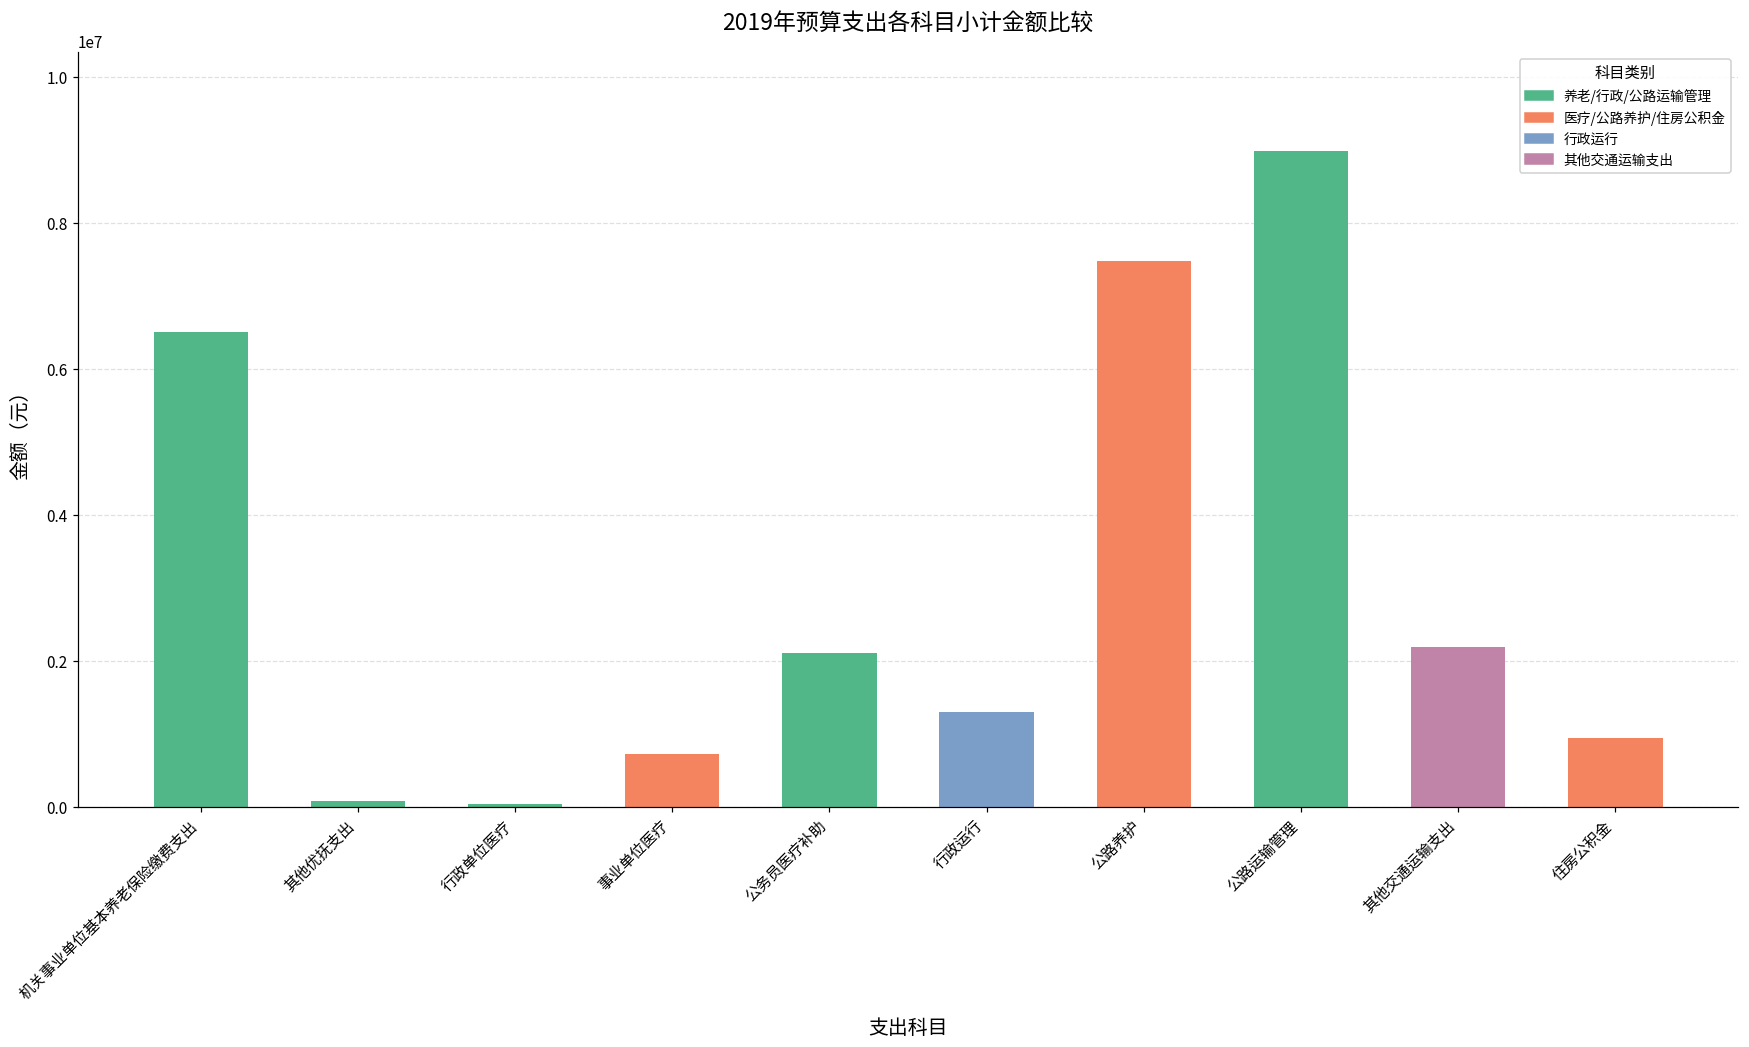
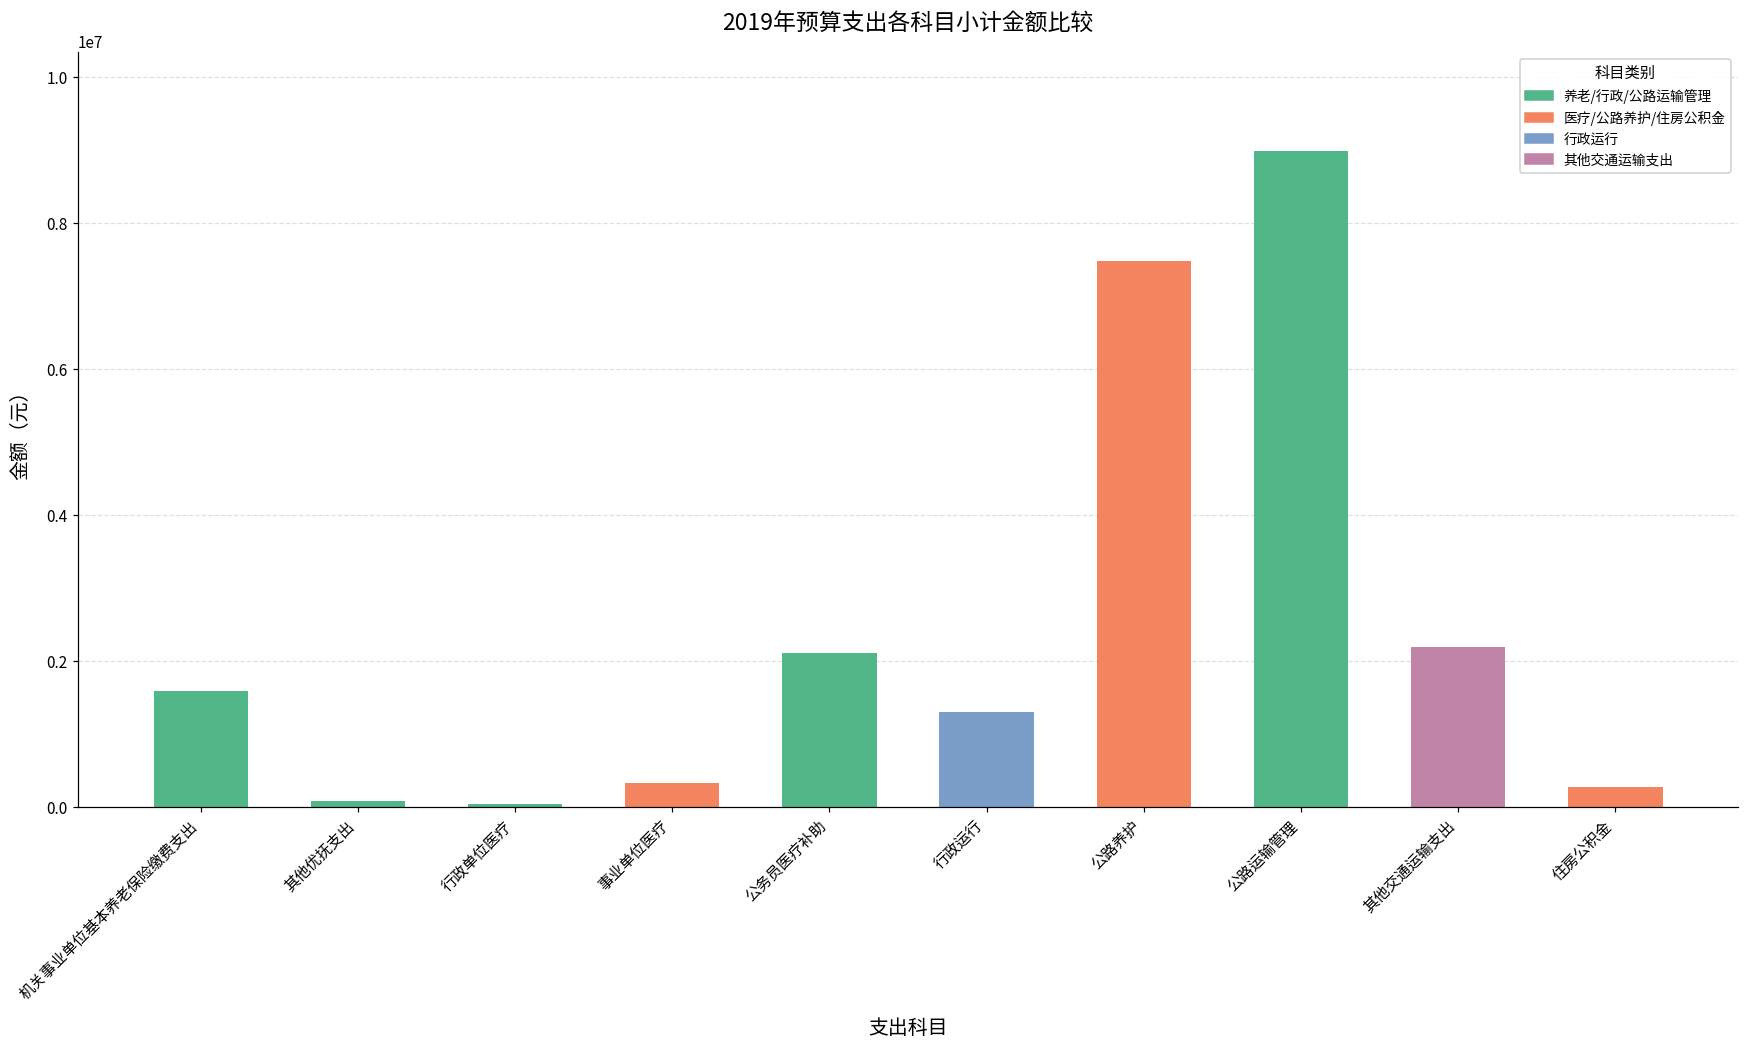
机关事业单位基本养老保险缴费支出: 6500000 -> 1600000
事业单位医疗: 700000 -> 300000
住房公积金: 900000 -> 300000
